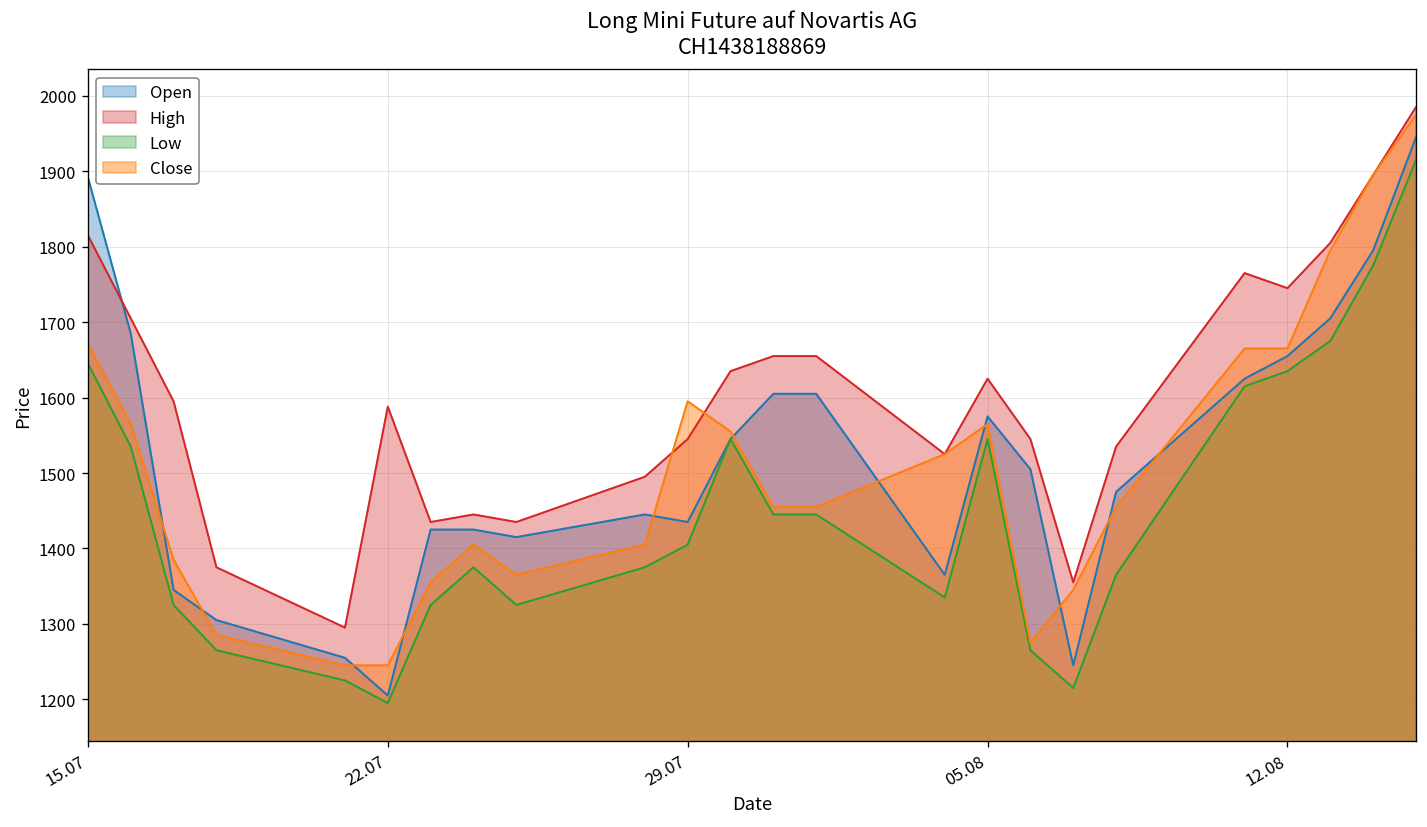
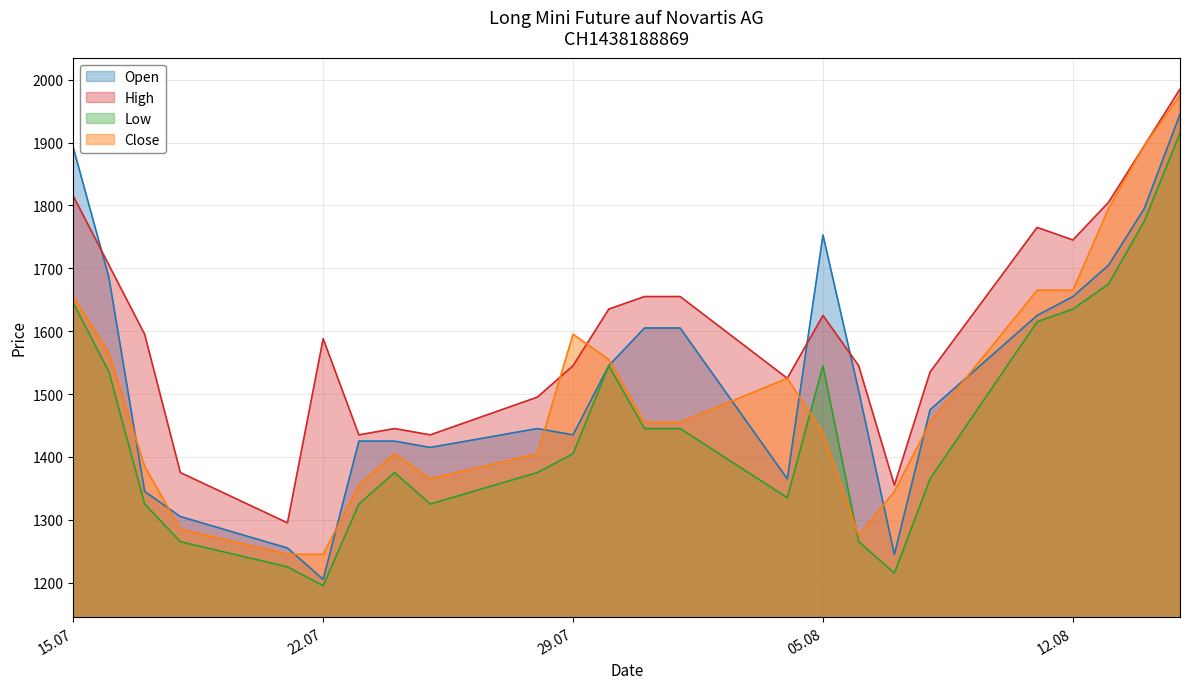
Close, 15.07: 1670 -> 1660
Open, 05.08: 1580 -> 1750
Close, 05.08: 1570 -> 1440
